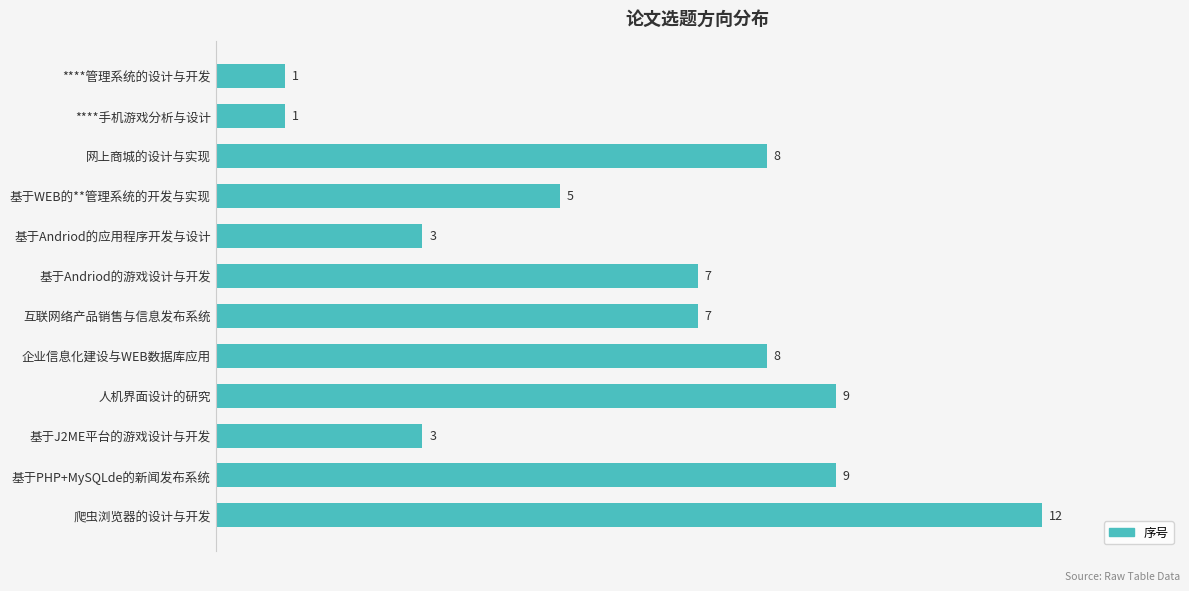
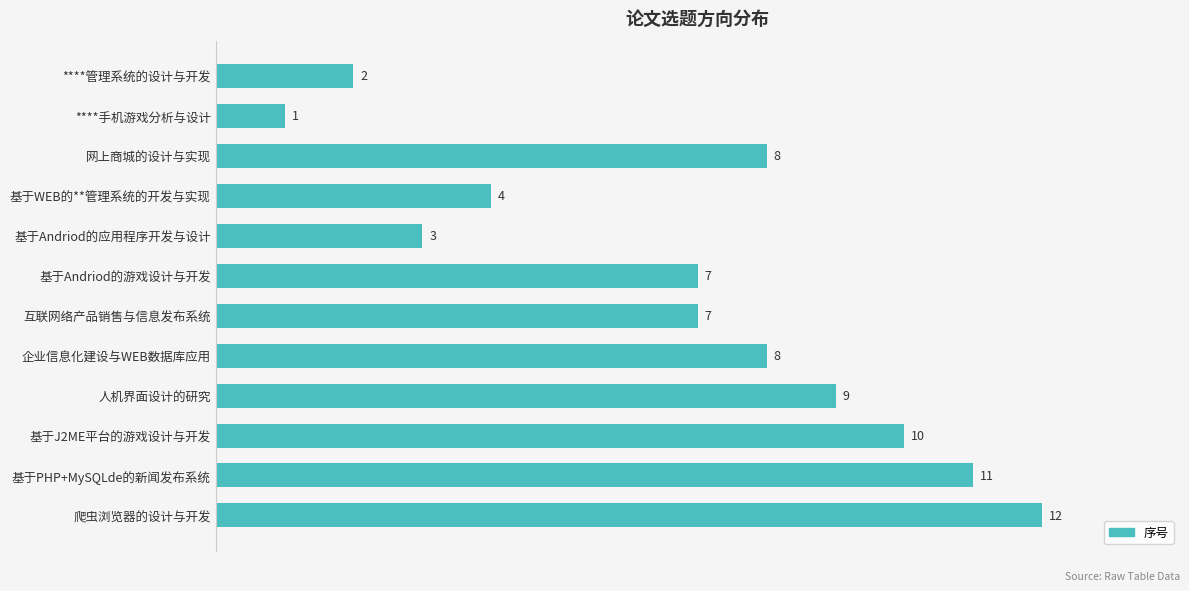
****管理系统的设计与开发: 1 -> 2
基于WEB的**管理系统的开发与实现: 5 -> 4
基于J2ME平台的游戏设计与开发: 3 -> 10
基于PHP+MySQLde的新闻发布系统: 9 -> 11
